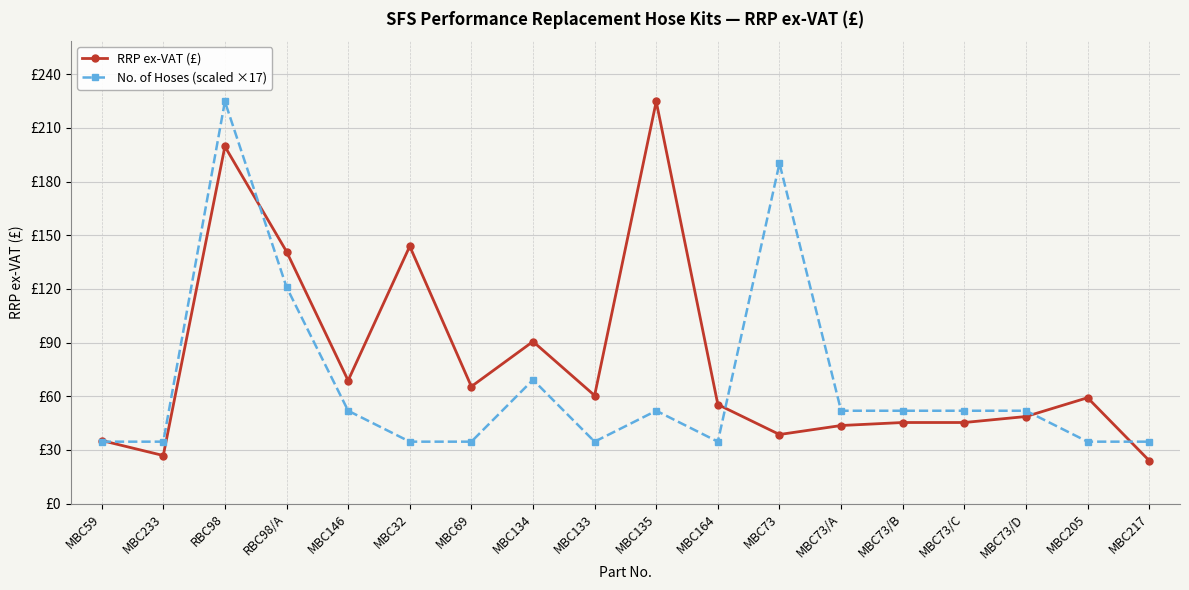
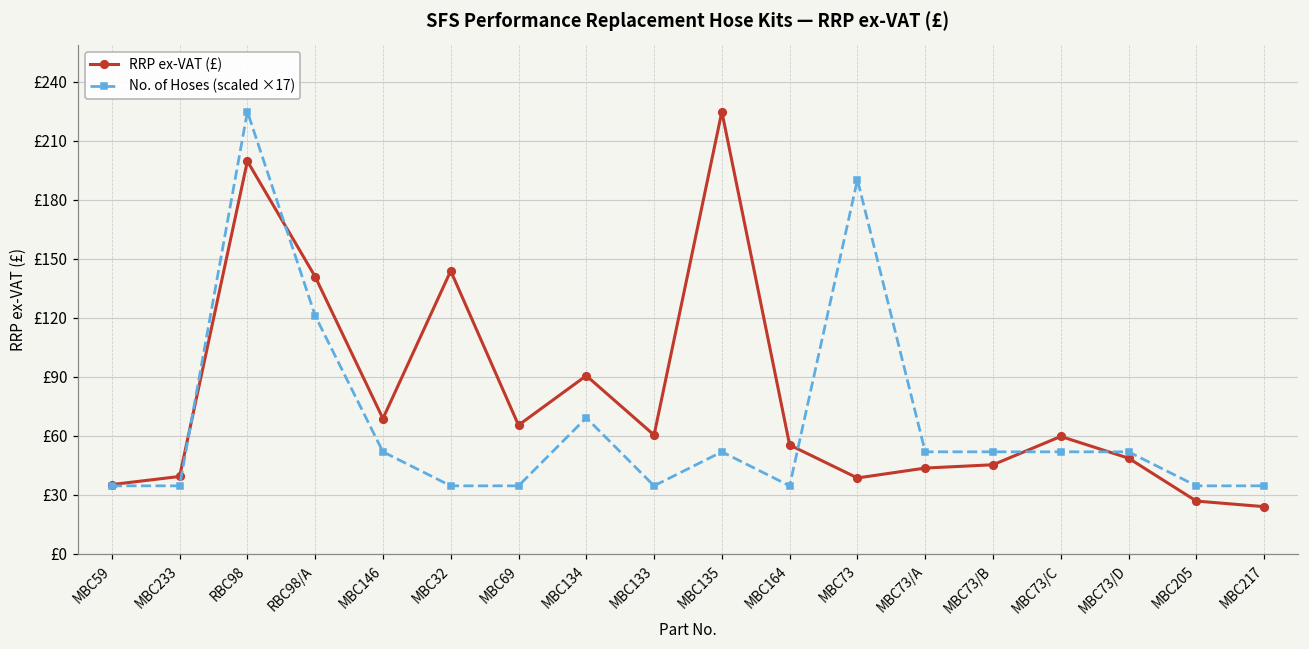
RRP ex-VAT (£), MBC233: £27 -> £39
RRP ex-VAT (£), MBC73/C: £45 -> £60
RRP ex-VAT (£), MBC205: £59 -> £27
